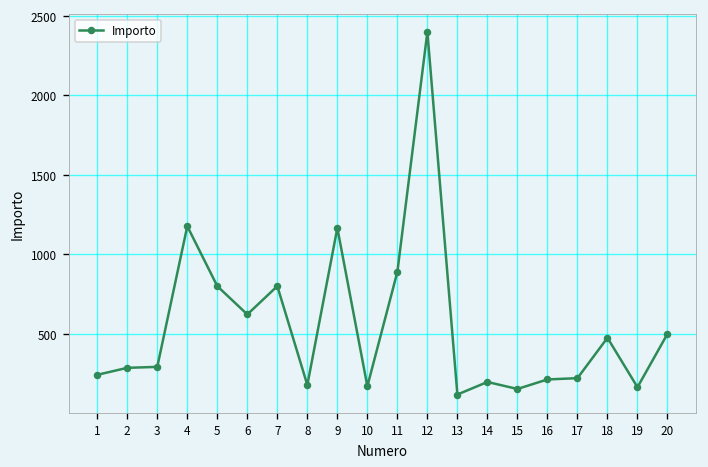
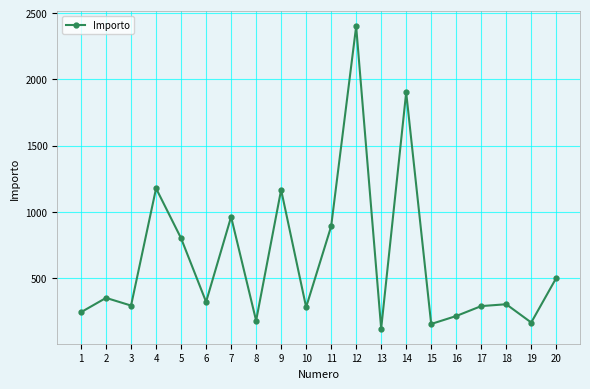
2: 290 -> 350
6: 620 -> 320
7: 800 -> 960
10: 170 -> 280
14: 200 -> 1900
17: 220 -> 290
18: 480 -> 300
